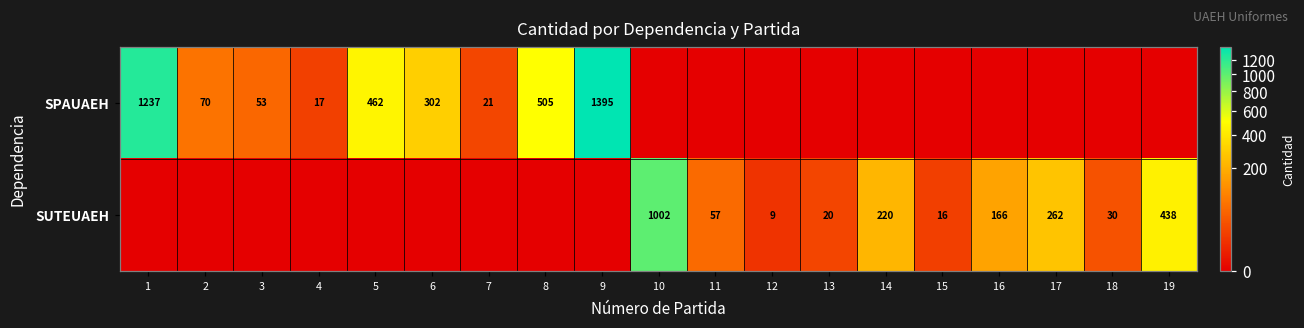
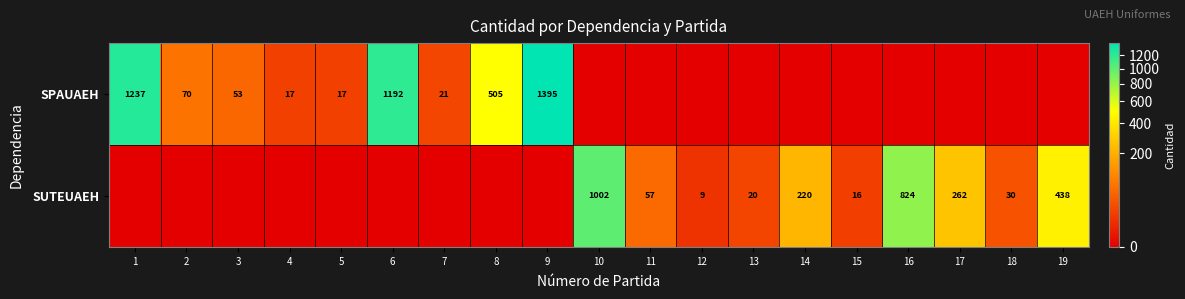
SPAUAEH, 5: 462 -> 17
SPAUAEH, 6: 302 -> 1192
SUTEUAEH, 16: 166 -> 824
